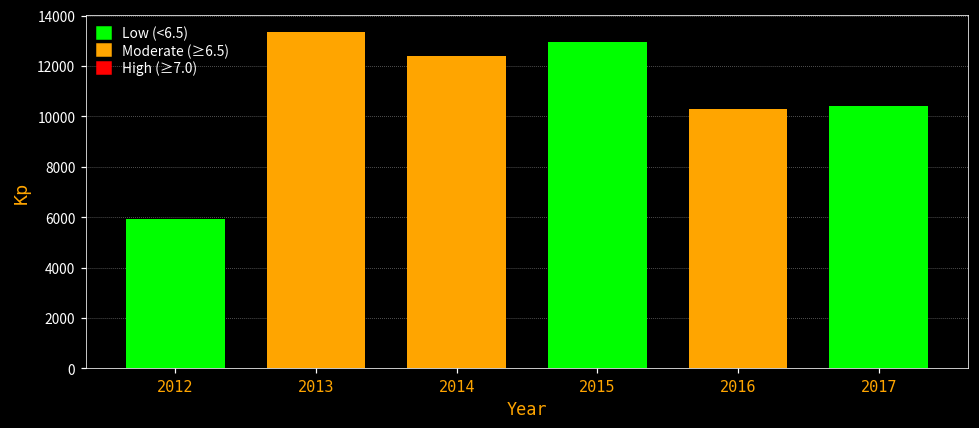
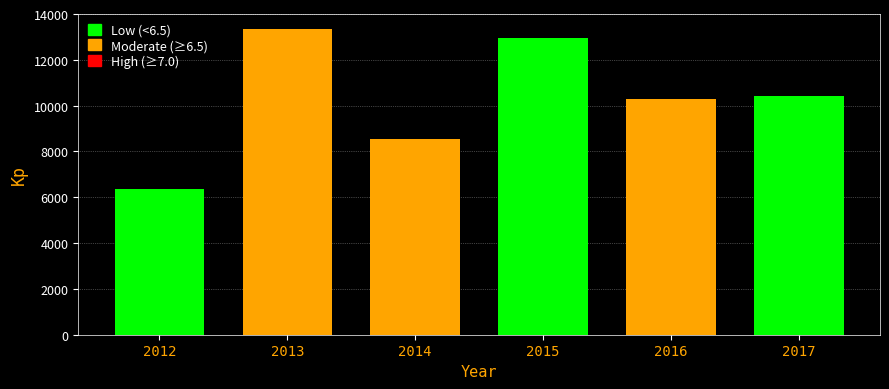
2012: 5900 -> 6400
2014: 12400 -> 8500
